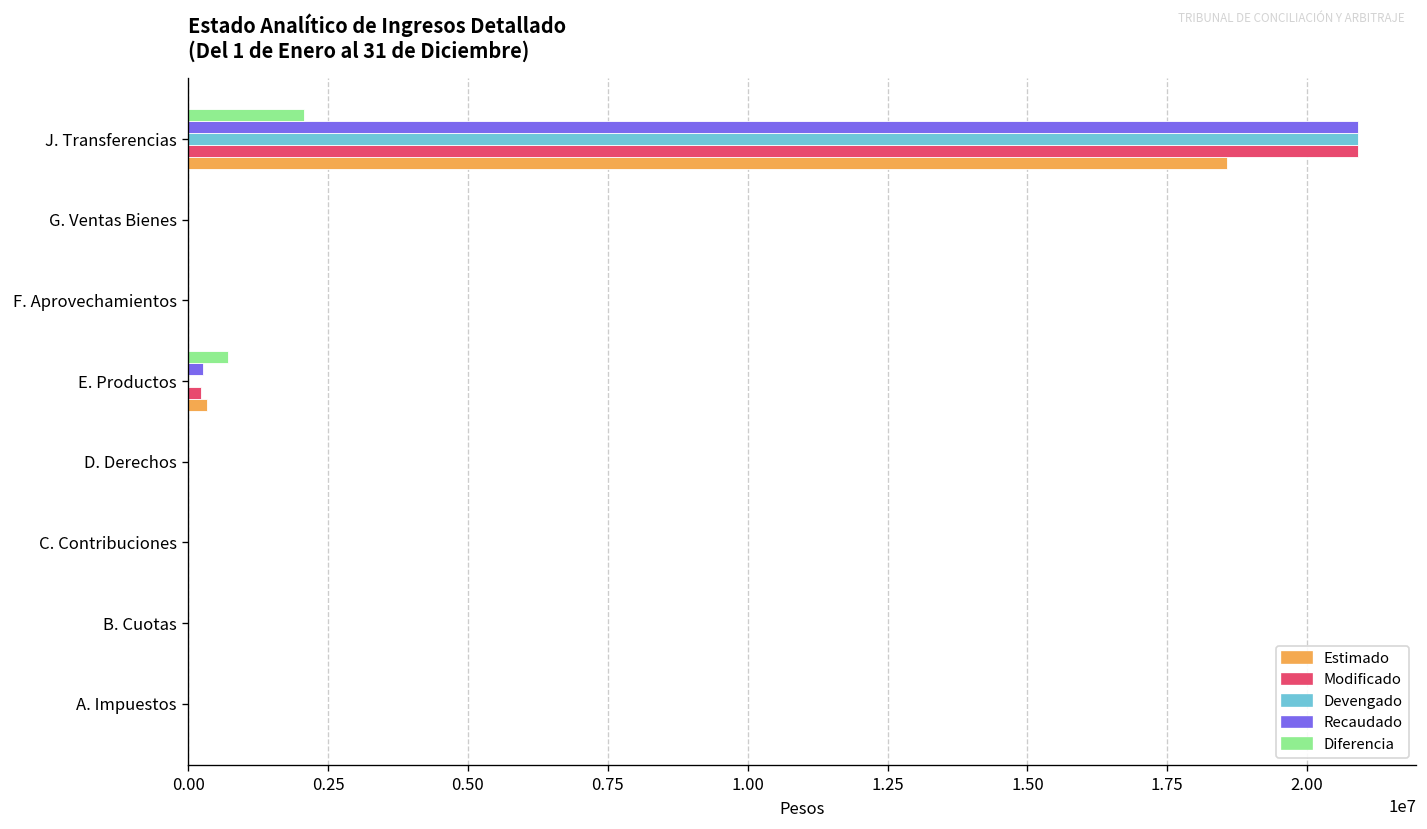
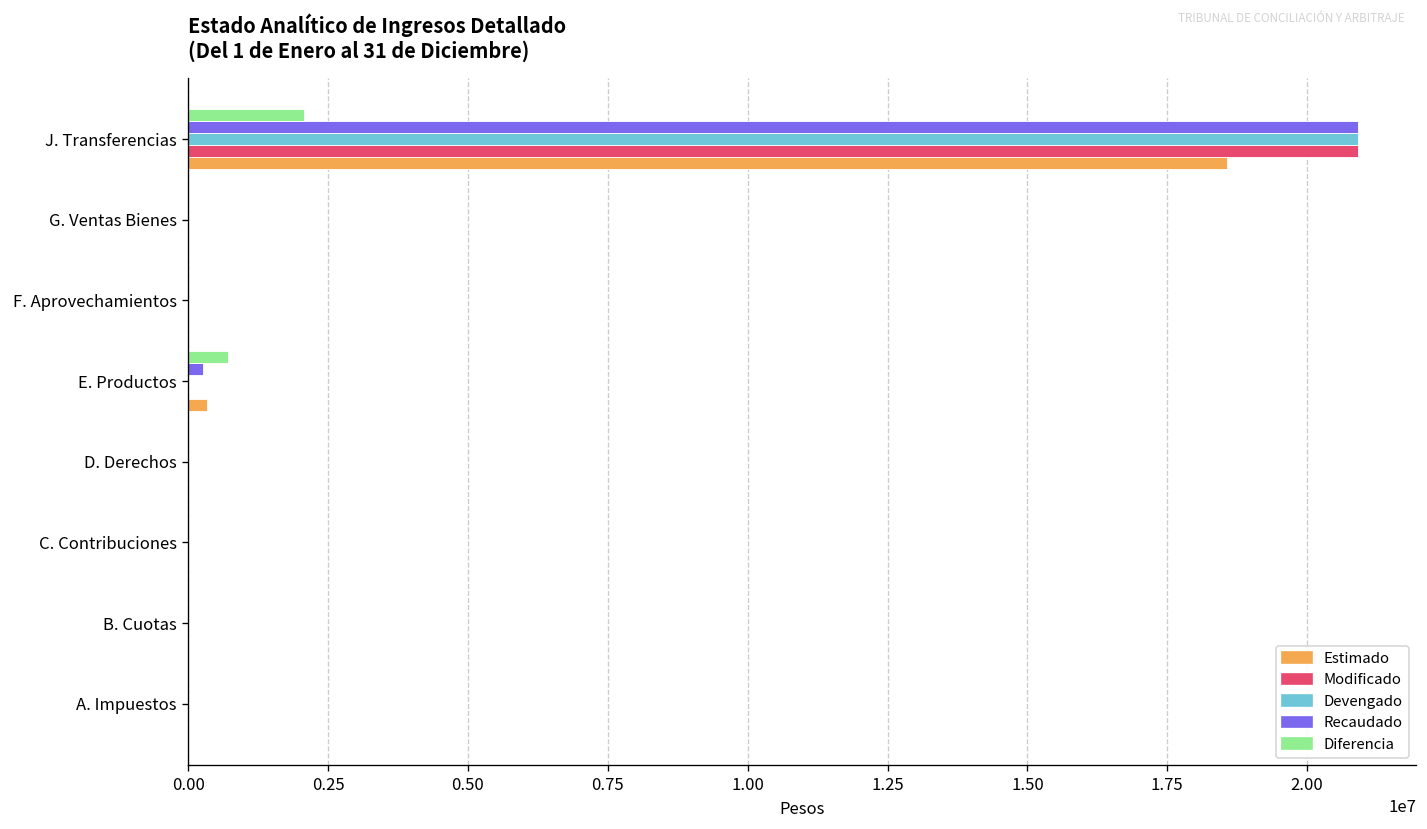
Modificado, E. Productos: 200000 -> 0
